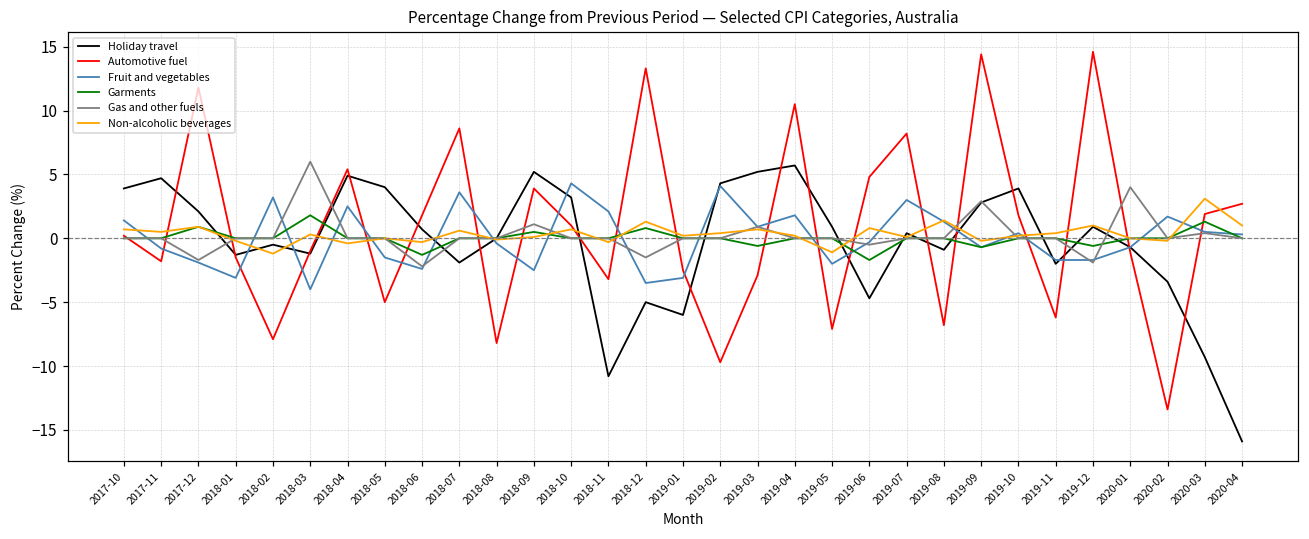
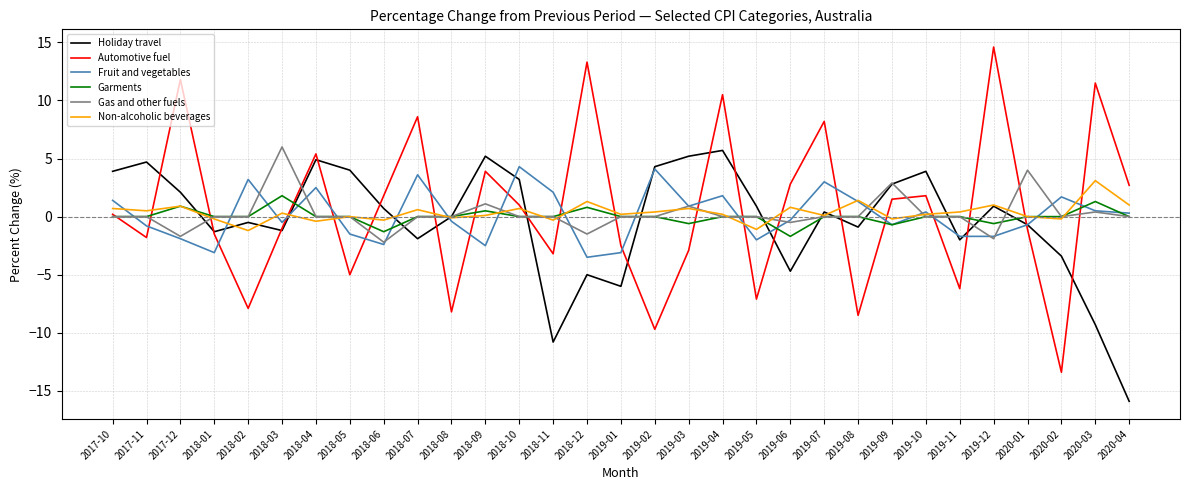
Fruit and vegetables, 2018-03: -4.0 -> -0.5
Automotive fuel, 2019-06: 4.8 -> 2.8
Automotive fuel, 2019-08: -6.8 -> -8.5
Automotive fuel, 2019-09: 14.4 -> 1.5
Automotive fuel, 2020-03: 1.9 -> 11.5
